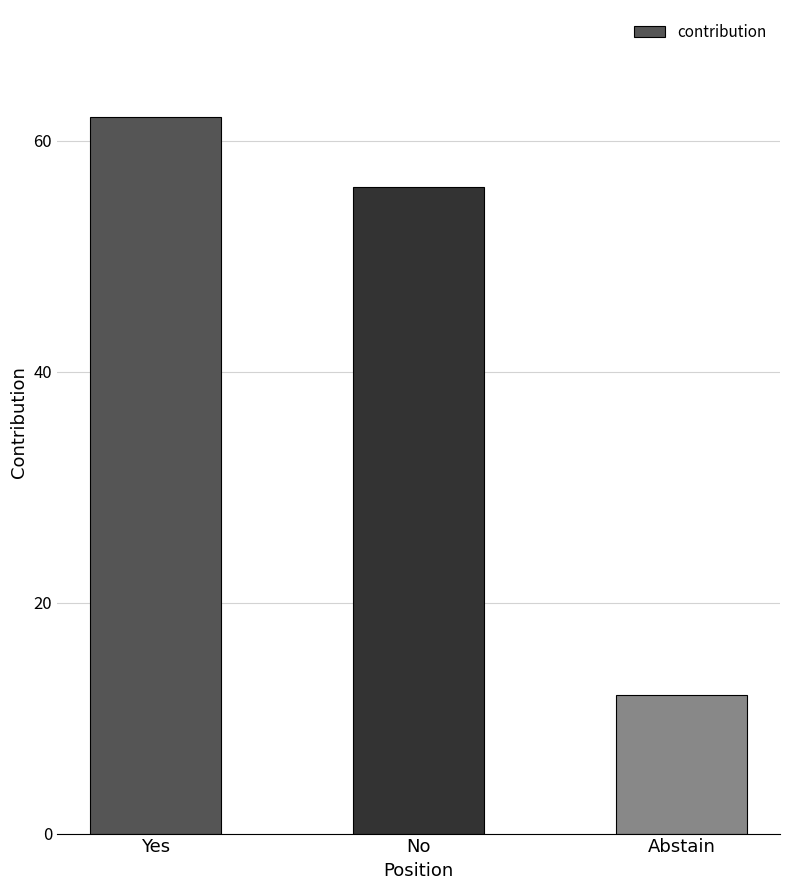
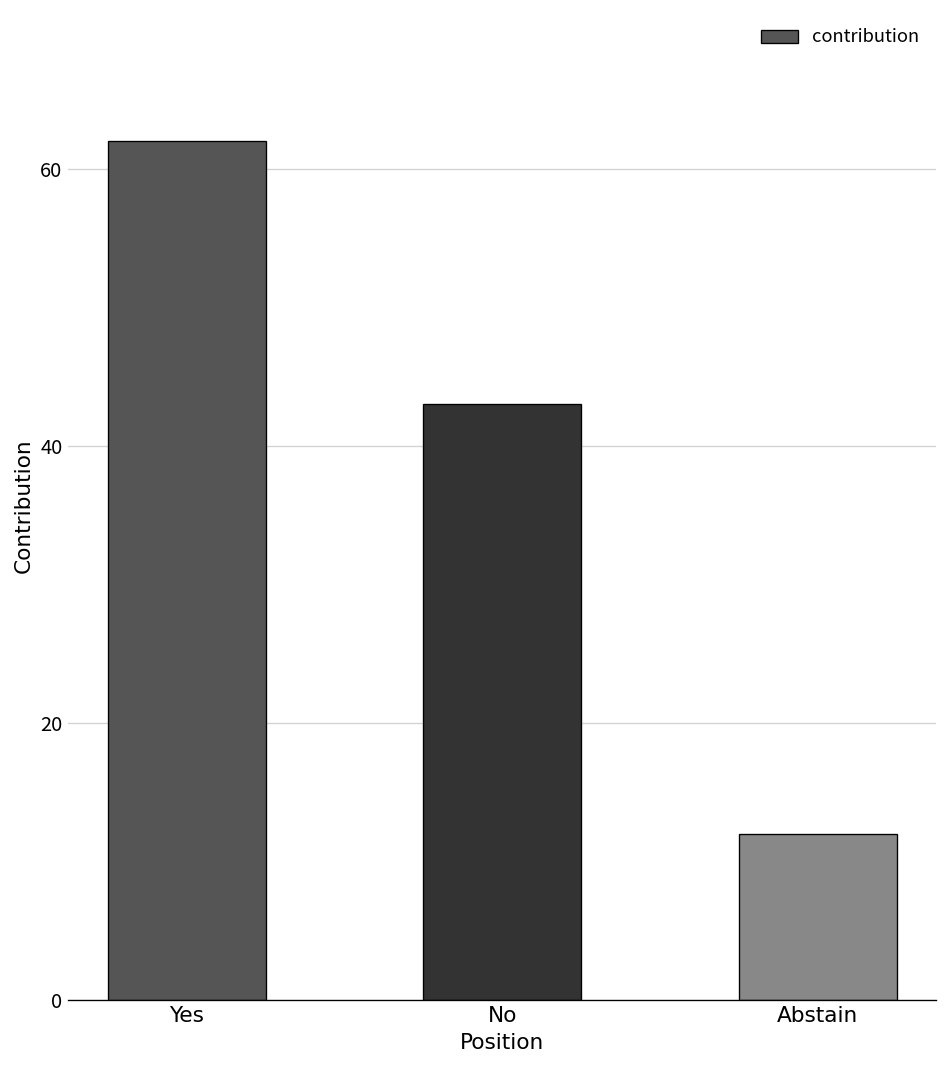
No: 56 -> 43
